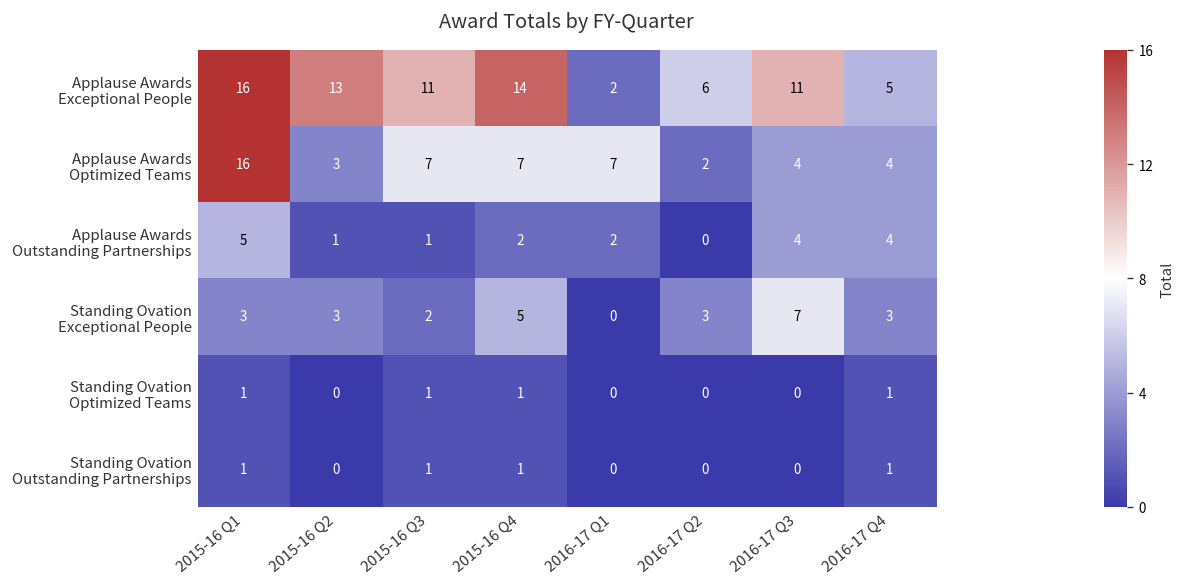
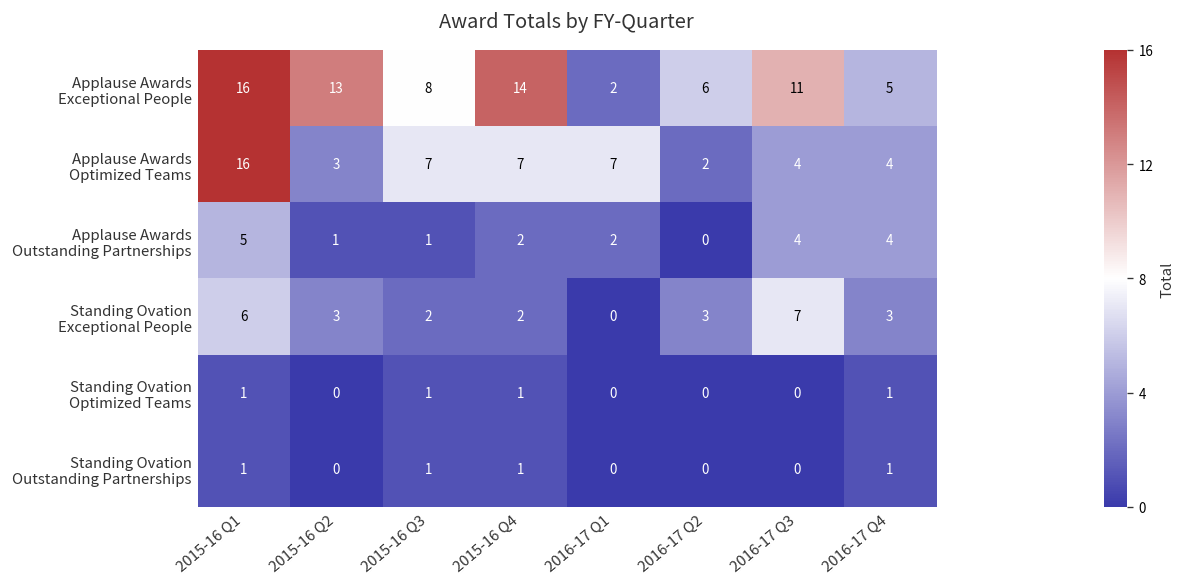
Applause Awards Exceptional People, 2015-16 Q3: 11 -> 8
Standing Ovation Exceptional People, 2015-16 Q1: 3 -> 6
Standing Ovation Exceptional People, 2015-16 Q4: 5 -> 2
